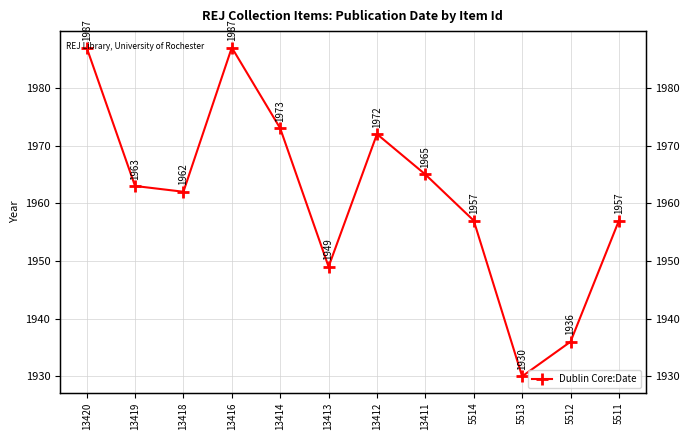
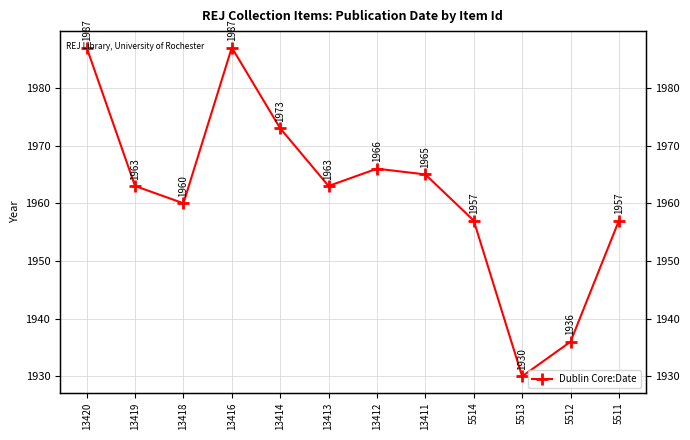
13418: 1962 -> 1960
13413: 1949 -> 1963
13412: 1972 -> 1966
